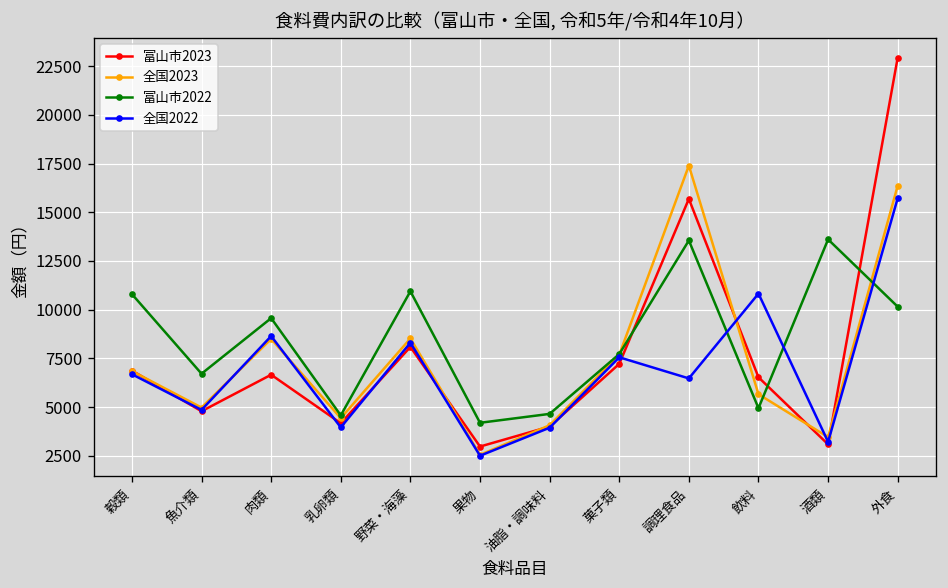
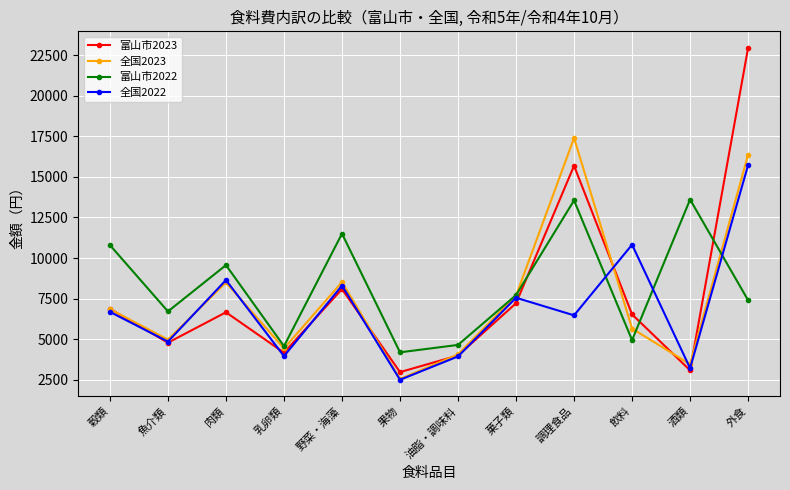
富山市2022, 野菜・海藻: 10900 -> 11500
富山市2022, 外食: 10200 -> 7400
